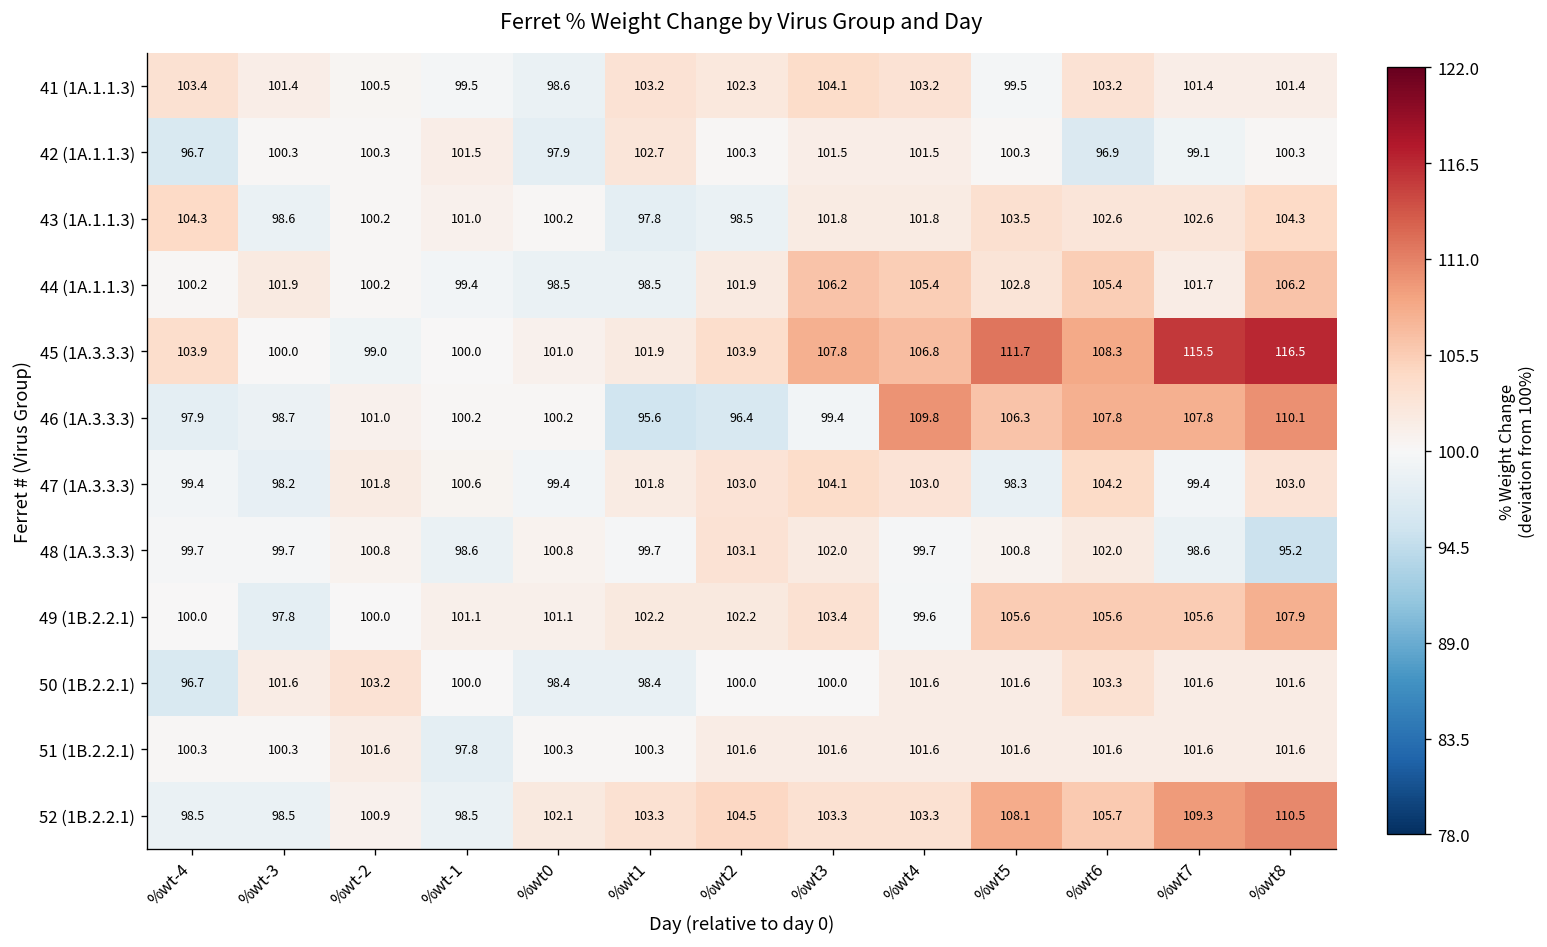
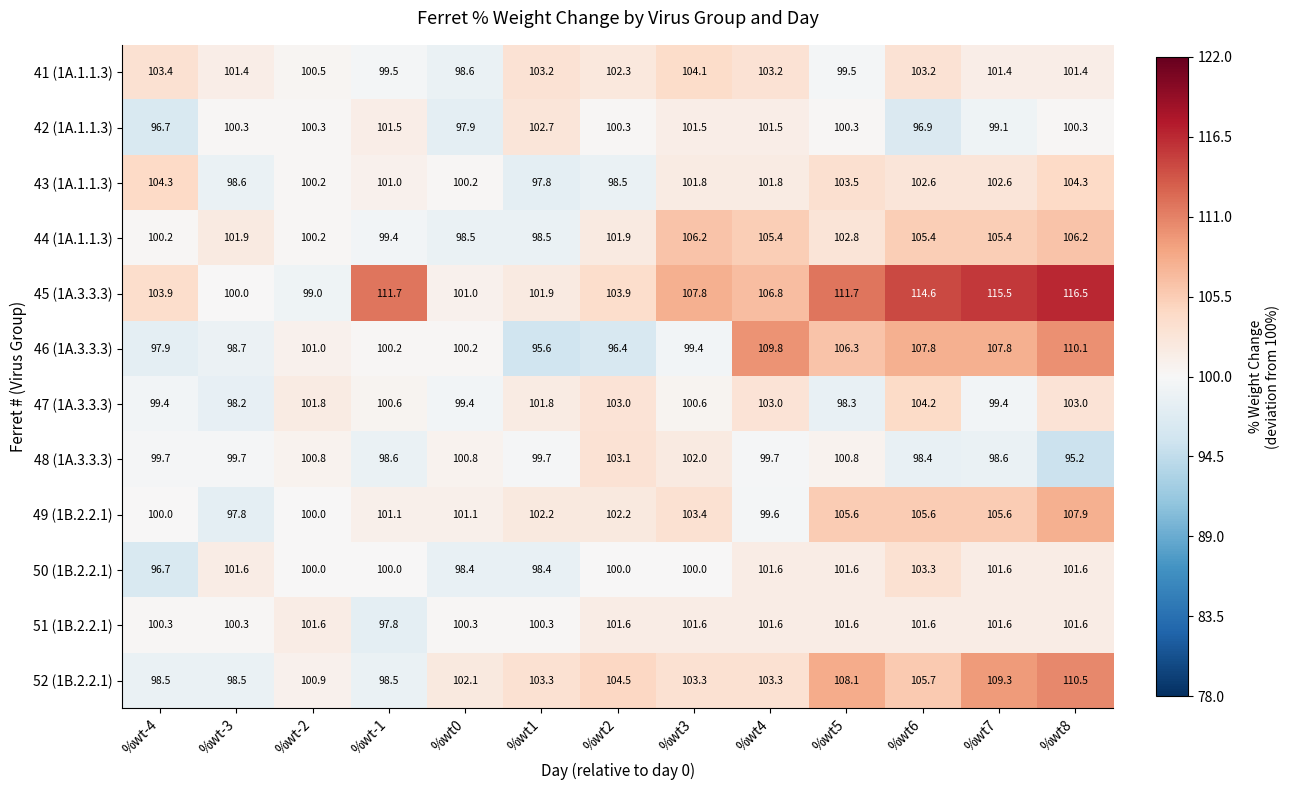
44 (1A.1.1.3), %wt7: 101.7 -> 105.4
45 (1A.3.3.3), %wt-1: 100.0 -> 111.7
45 (1A.3.3.3), %wt6: 108.3 -> 114.6
47 (1A.3.3.3), %wt3: 104.1 -> 100.6
48 (1A.3.3.3), %wt6: 102.0 -> 98.4
50 (1B.2.2.1), %wt-2: 103.2 -> 100.0
